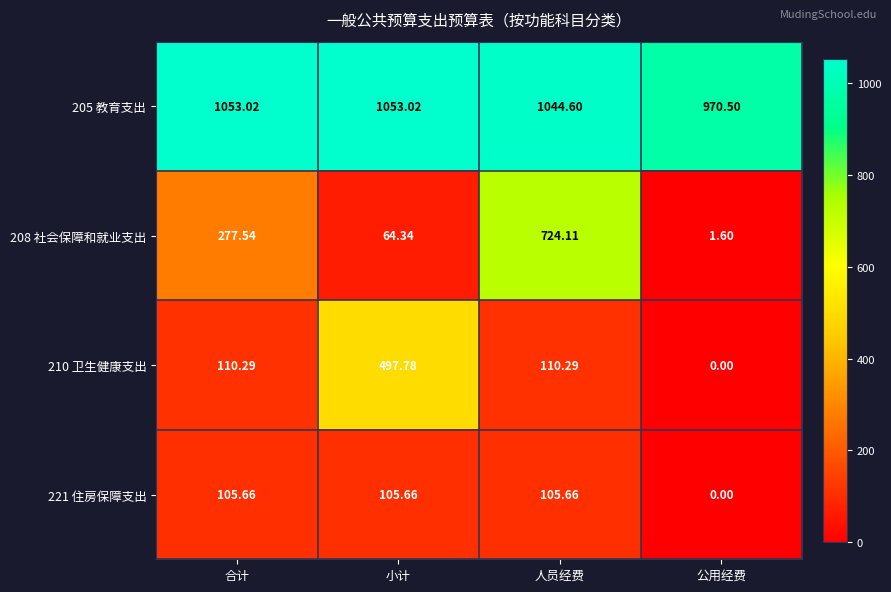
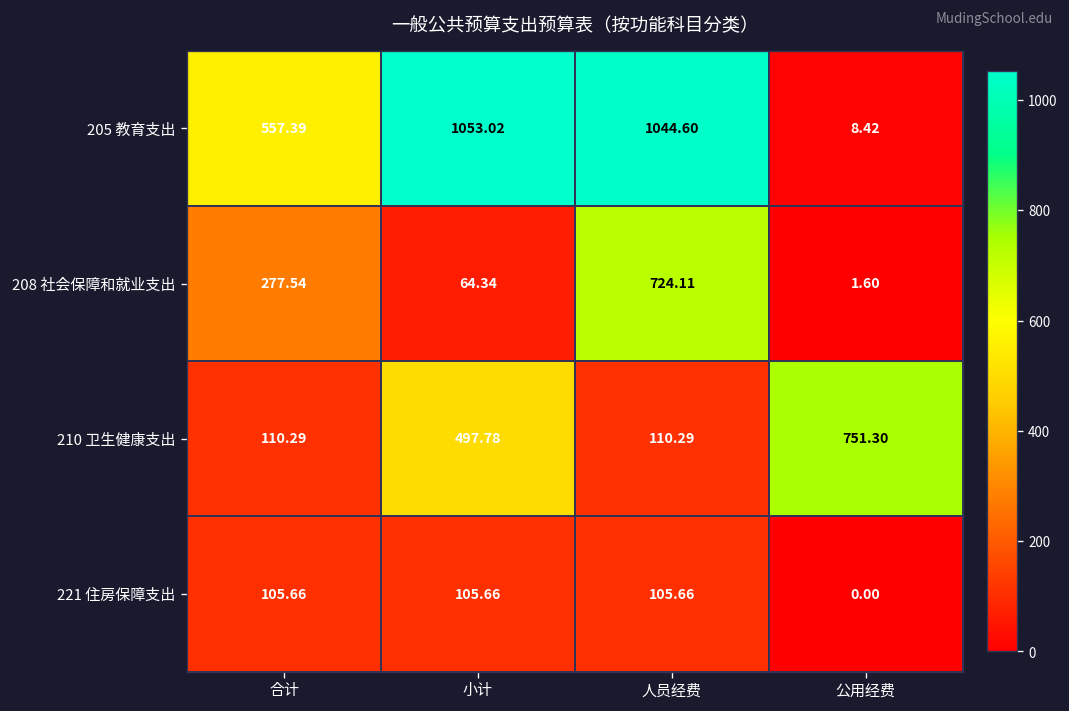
205 教育支出, 合计: 1053.02 -> 557.39
205 教育支出, 公用经费: 970.50 -> 8.42
210 卫生健康支出, 公用经费: 0.00 -> 751.30
